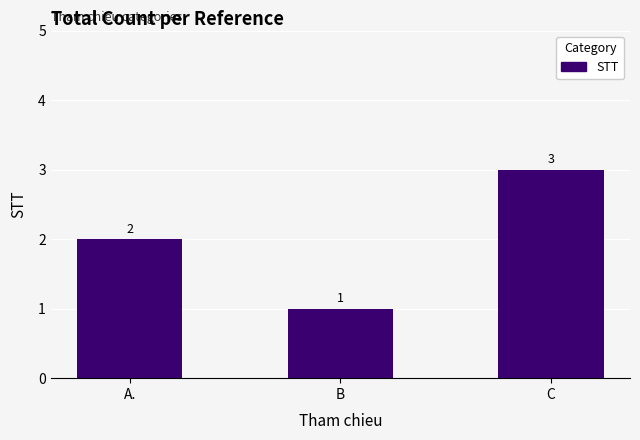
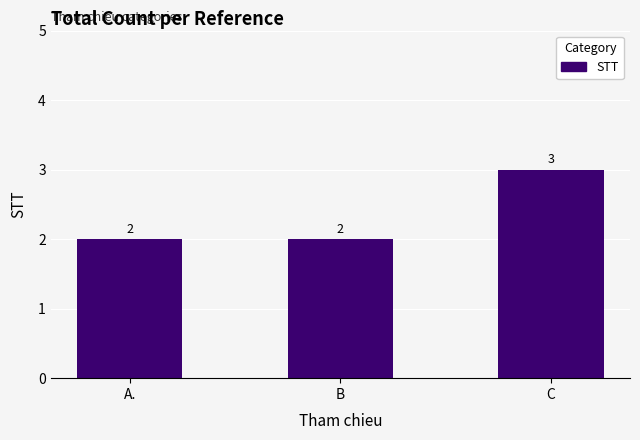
B: 1 -> 2
